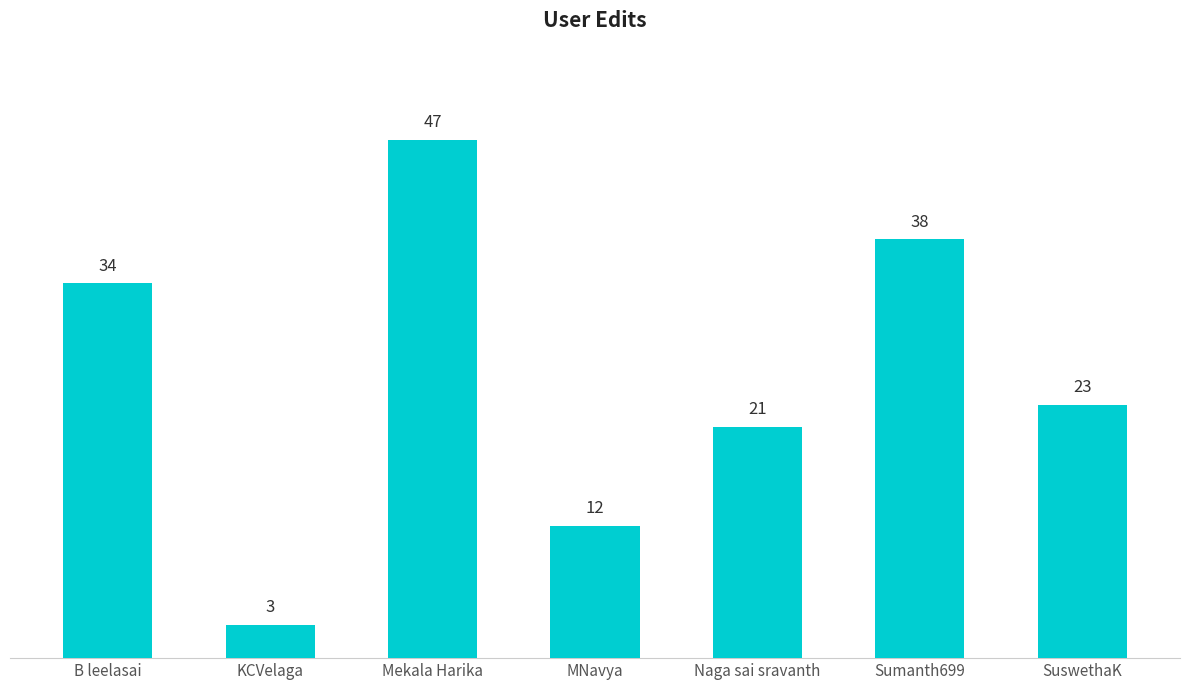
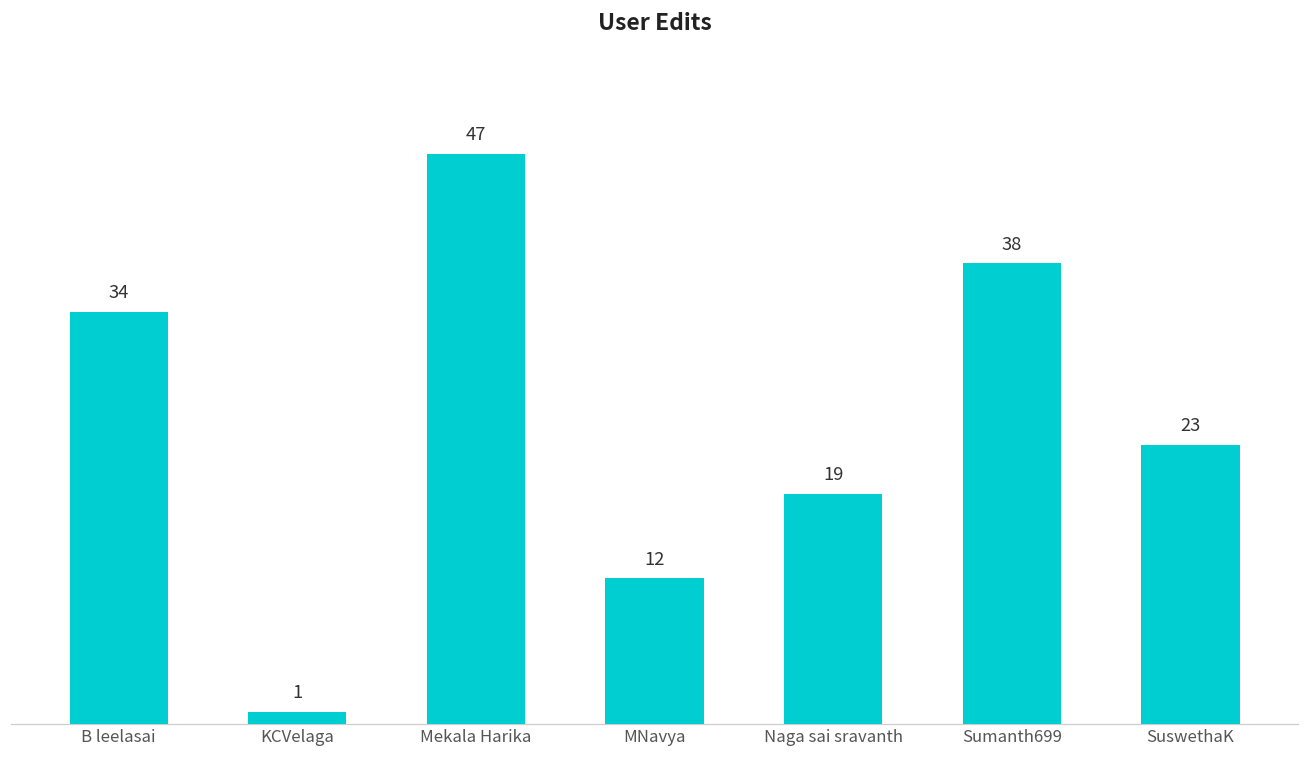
KCVelaga: 3 -> 1
Naga sai sravanth: 21 -> 19
